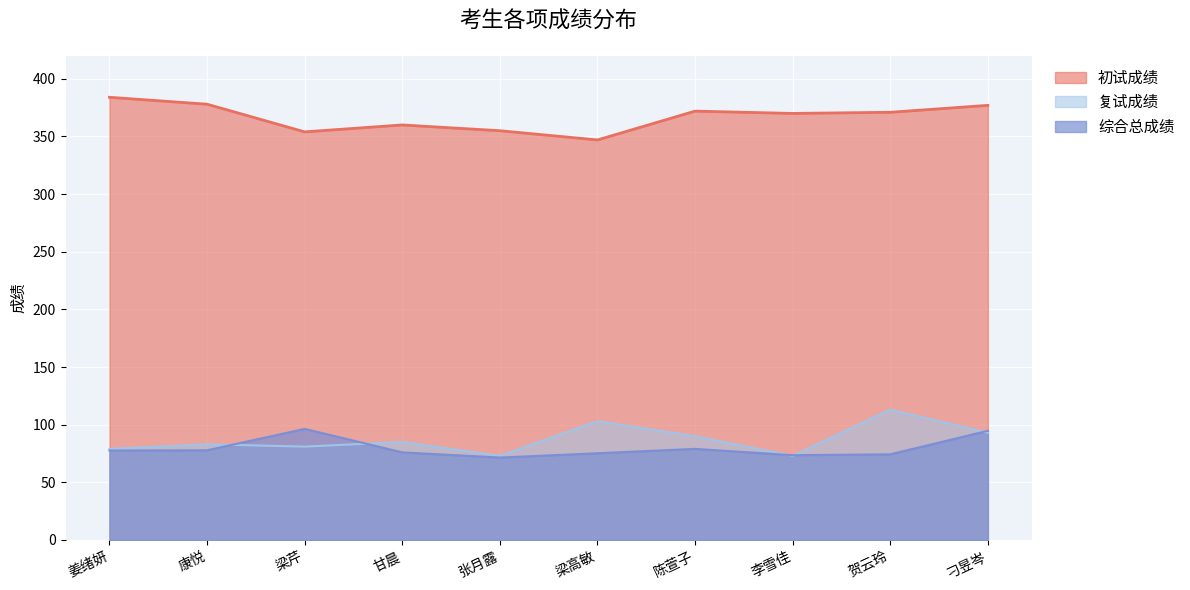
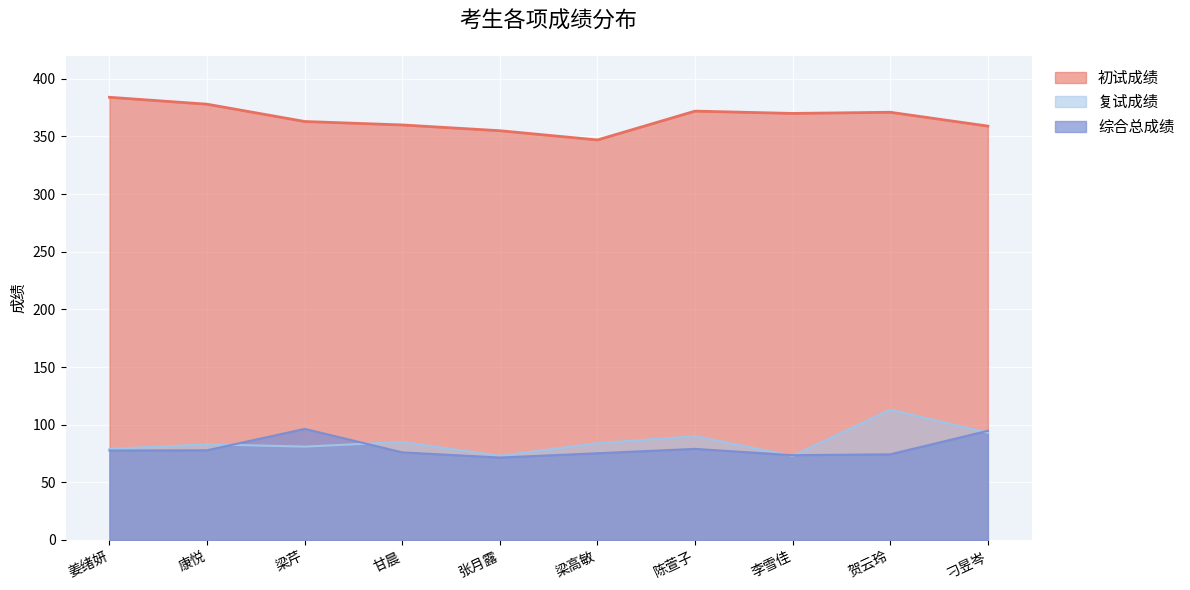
初试成绩, 梁芹: 354 -> 363
复试成绩, 梁高敏: 103 -> 84
初试成绩, 刁昱岑: 377 -> 359
